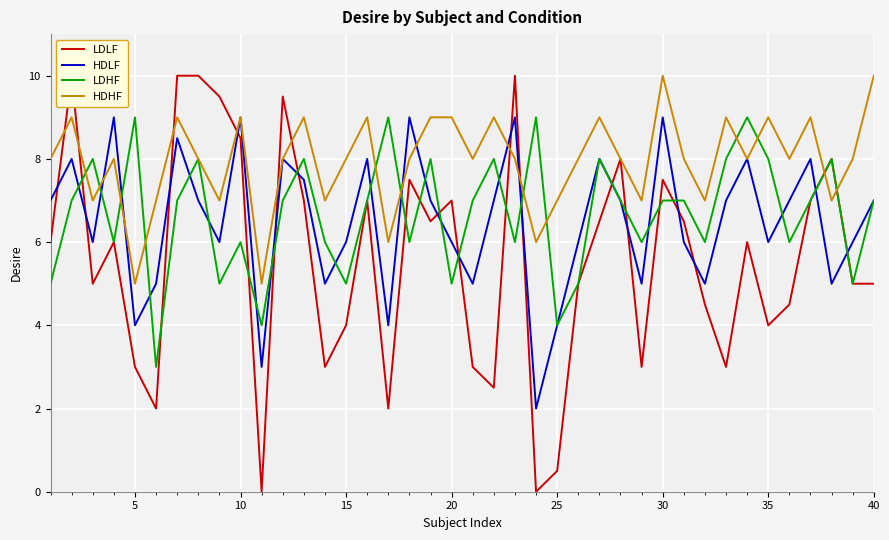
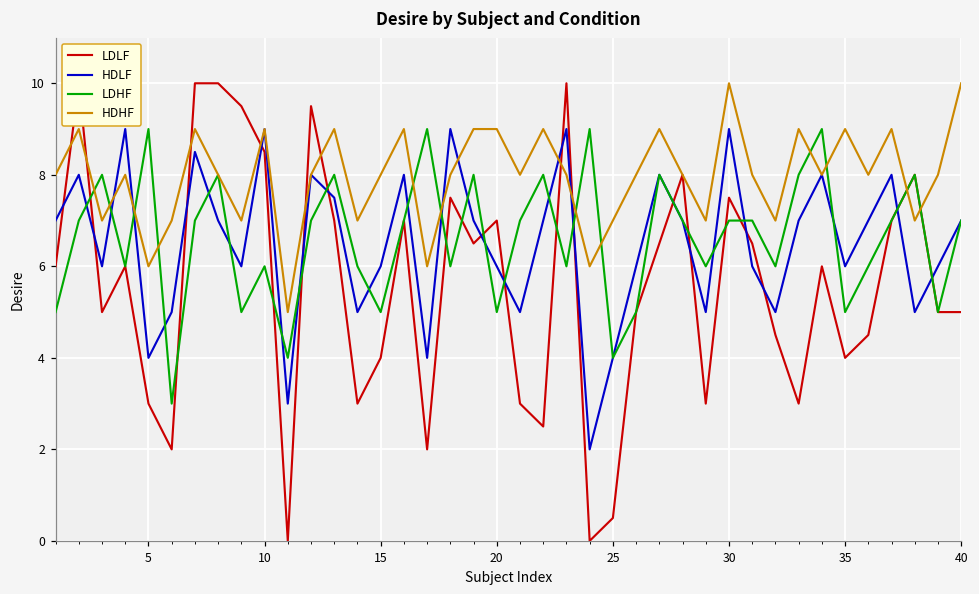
HDHF, 5: 5 -> 6
LDHF, 35: 8 -> 5
